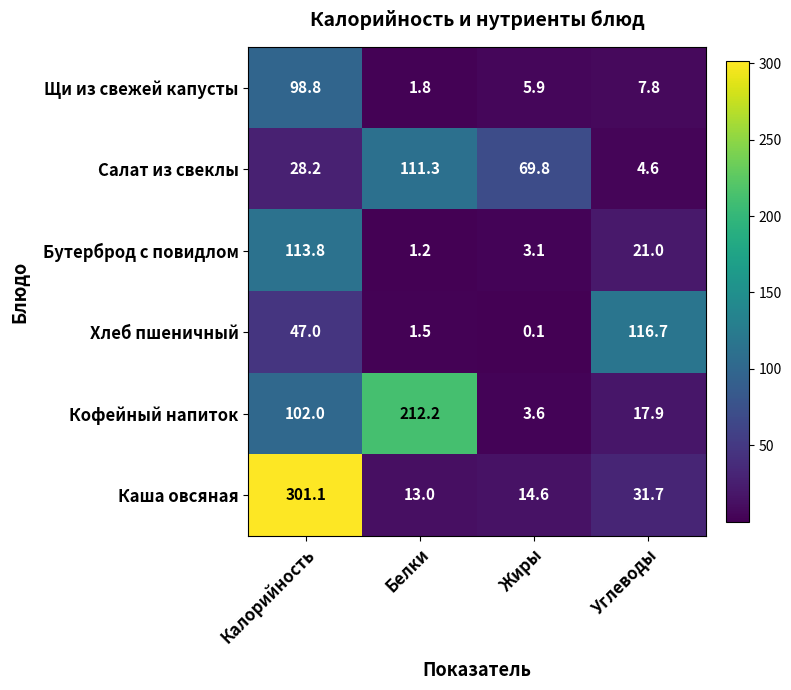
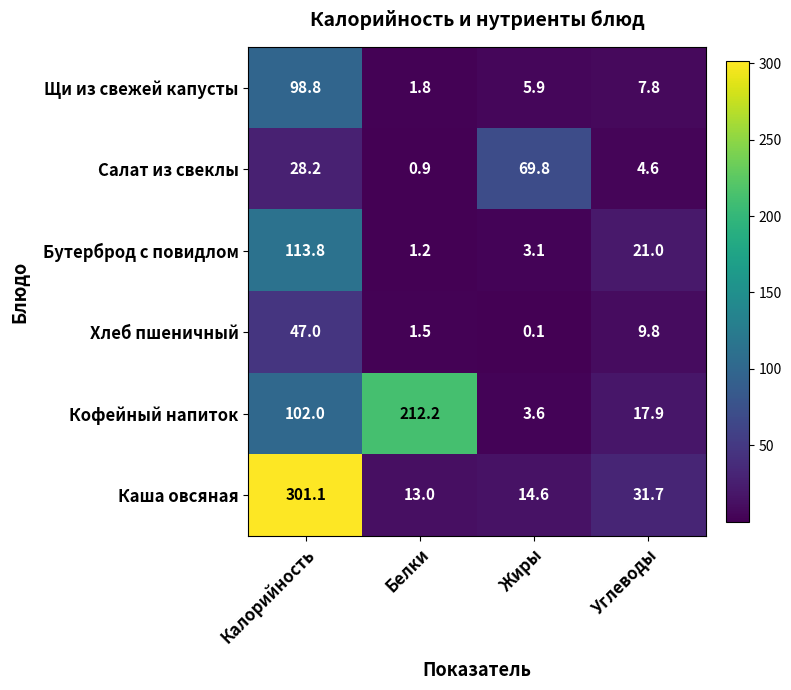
Салат из свеклы, Белки: 111.3 -> 0.9
Хлеб пшеничный, Углеводы: 116.7 -> 9.8
